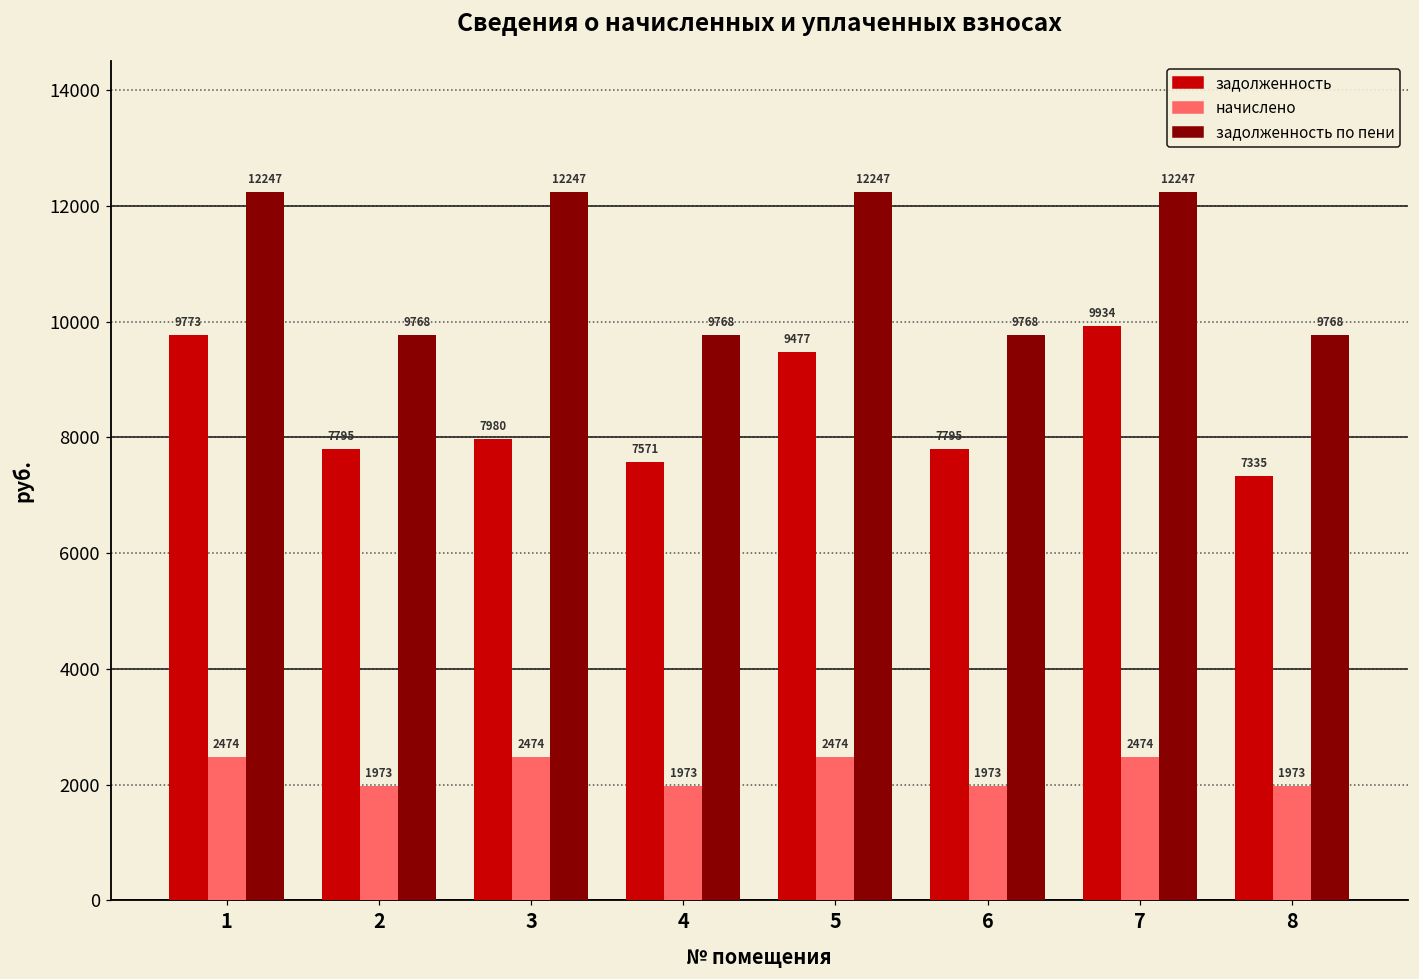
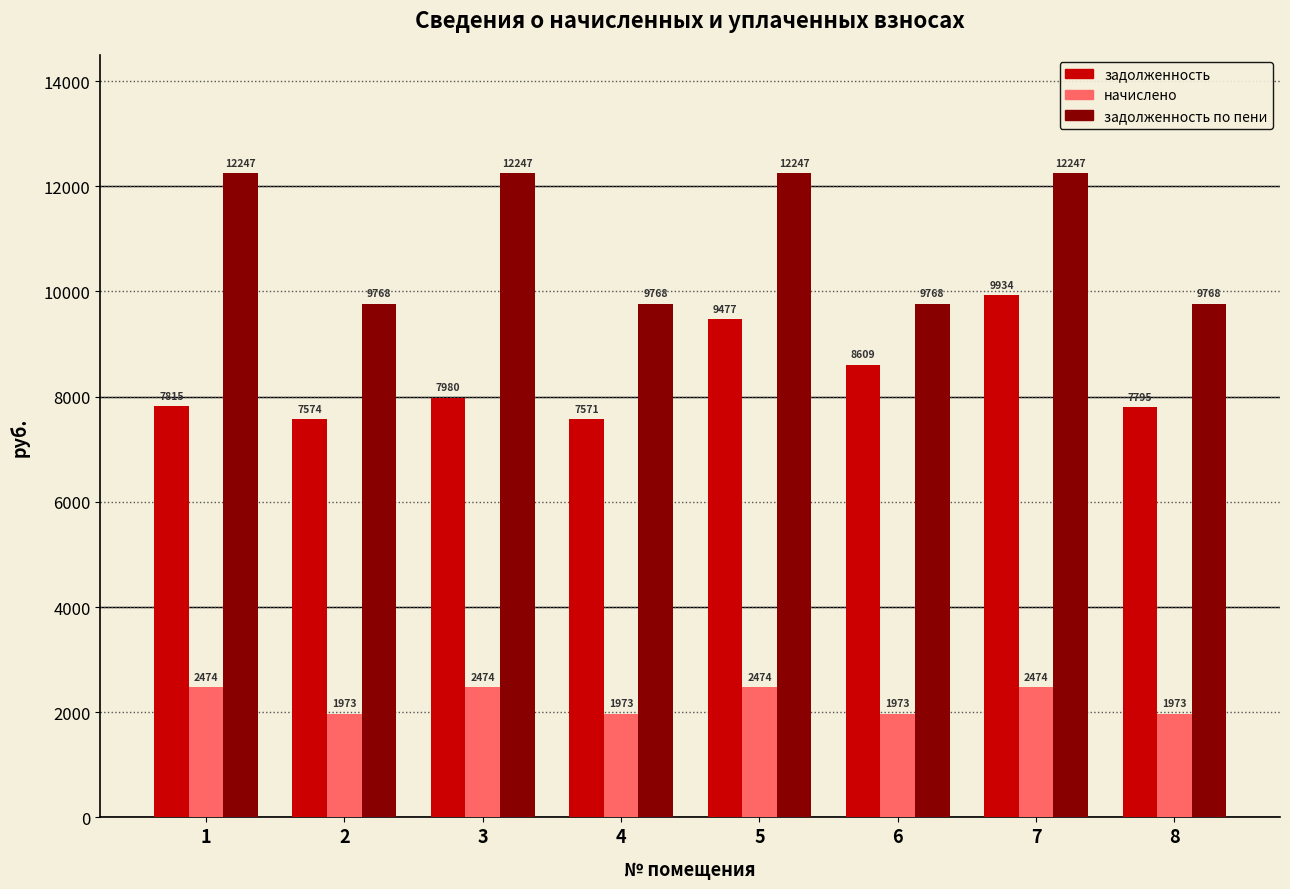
задолженность, 1: 9773 -> 7815
задолженность, 2: 7795 -> 7574
задолженность, 6: 7795 -> 8609
задолженность, 8: 7335 -> 7795
